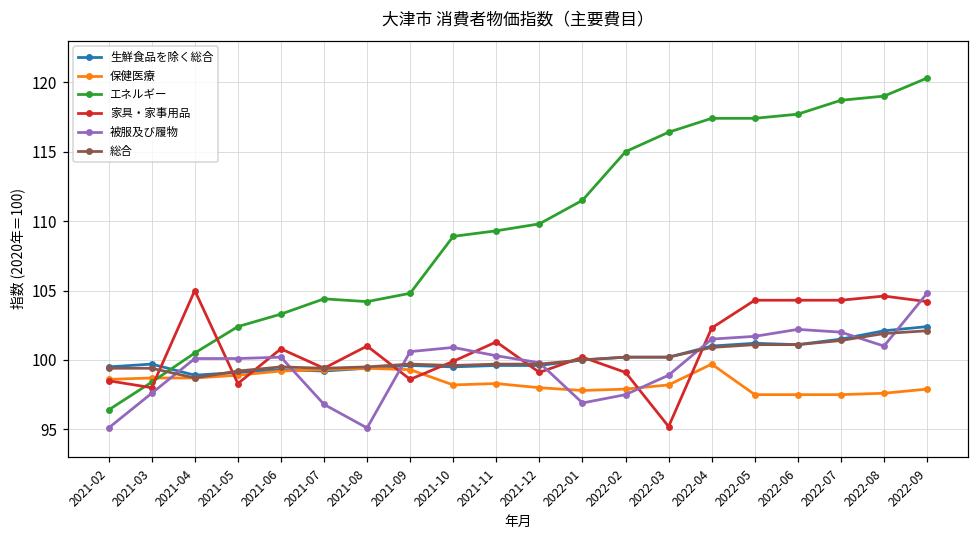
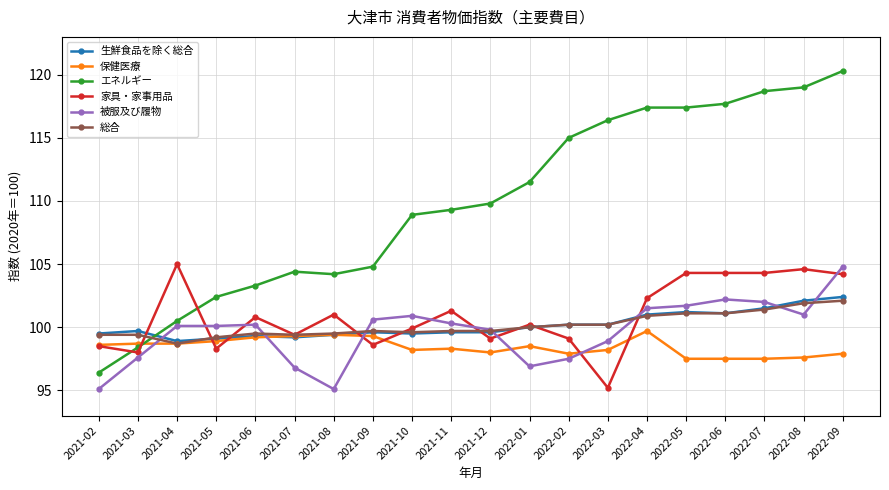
保健医療, 2022-01: 97.8 -> 98.5
